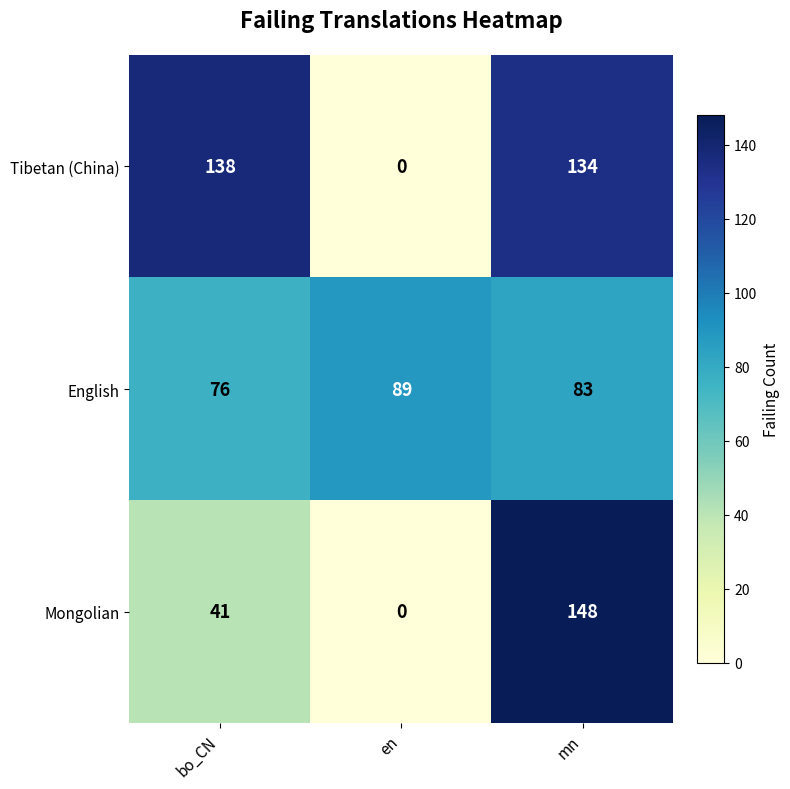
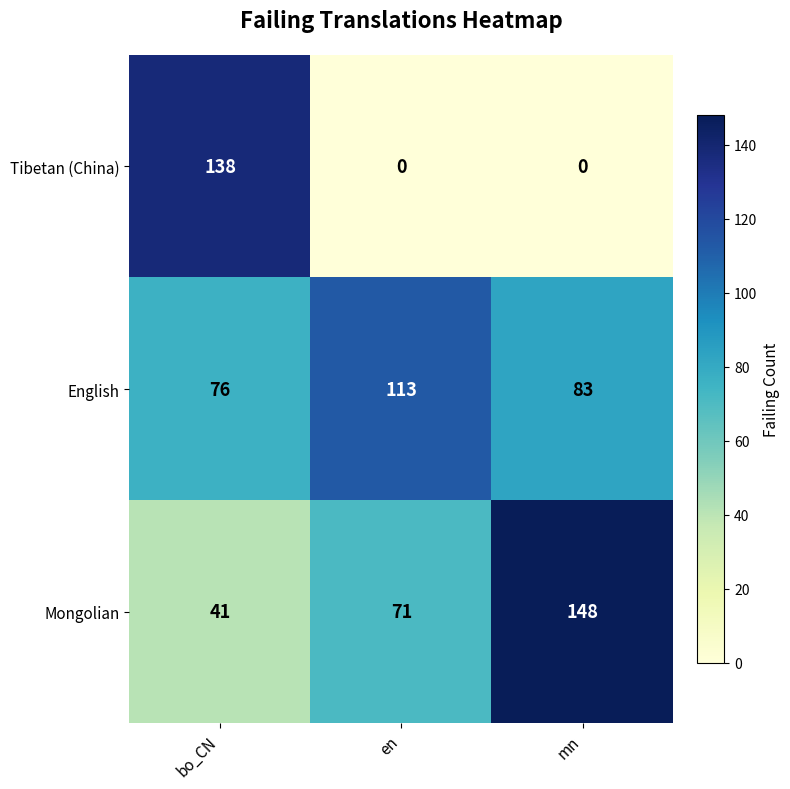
Tibetan (China), mn: 134 -> 0
English, en: 89 -> 113
Mongolian, en: 0 -> 71
